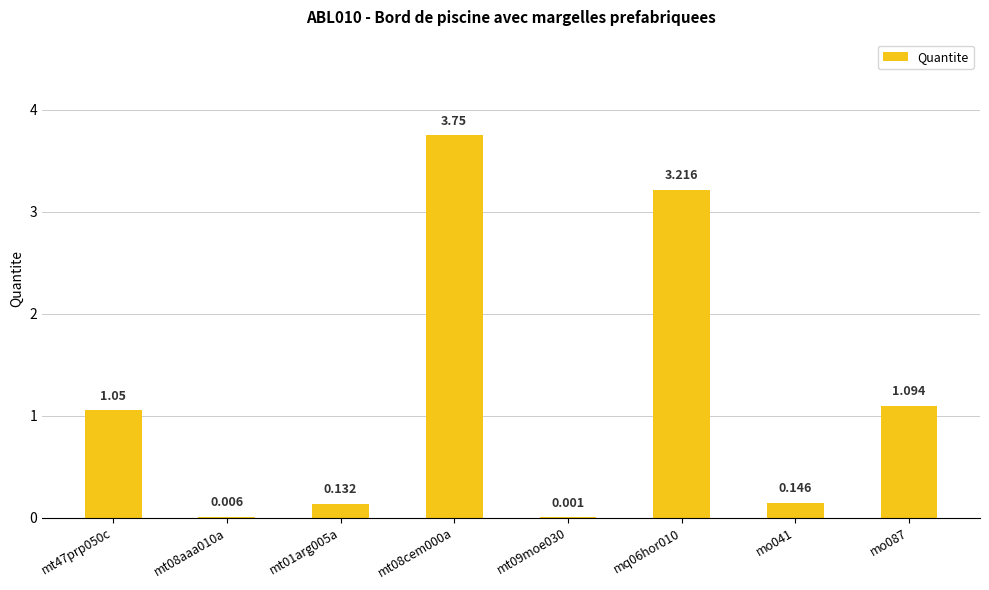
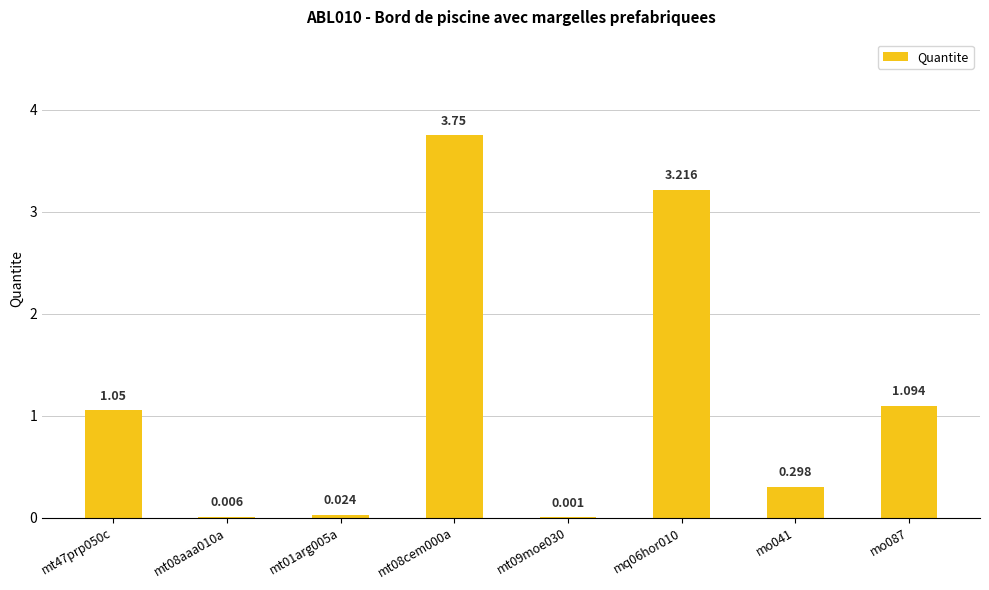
mt01arg005a: 0.132 -> 0.024
mo041: 0.146 -> 0.298
